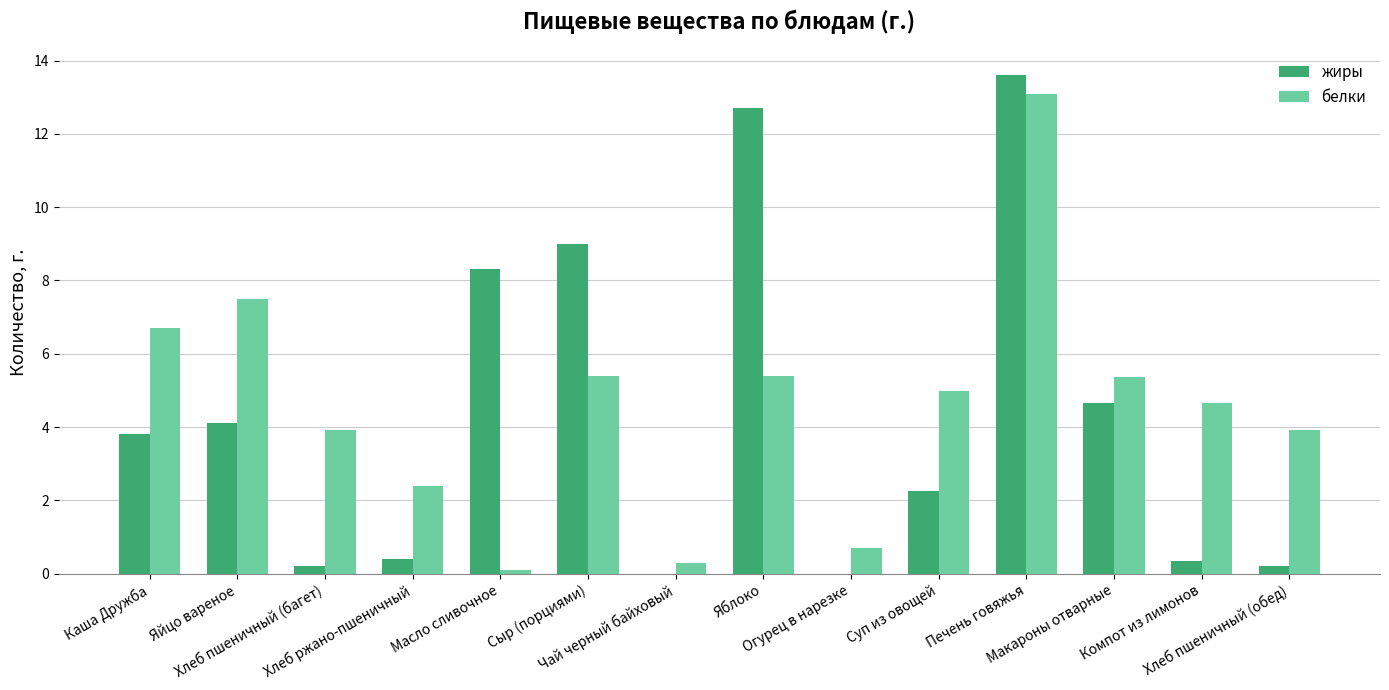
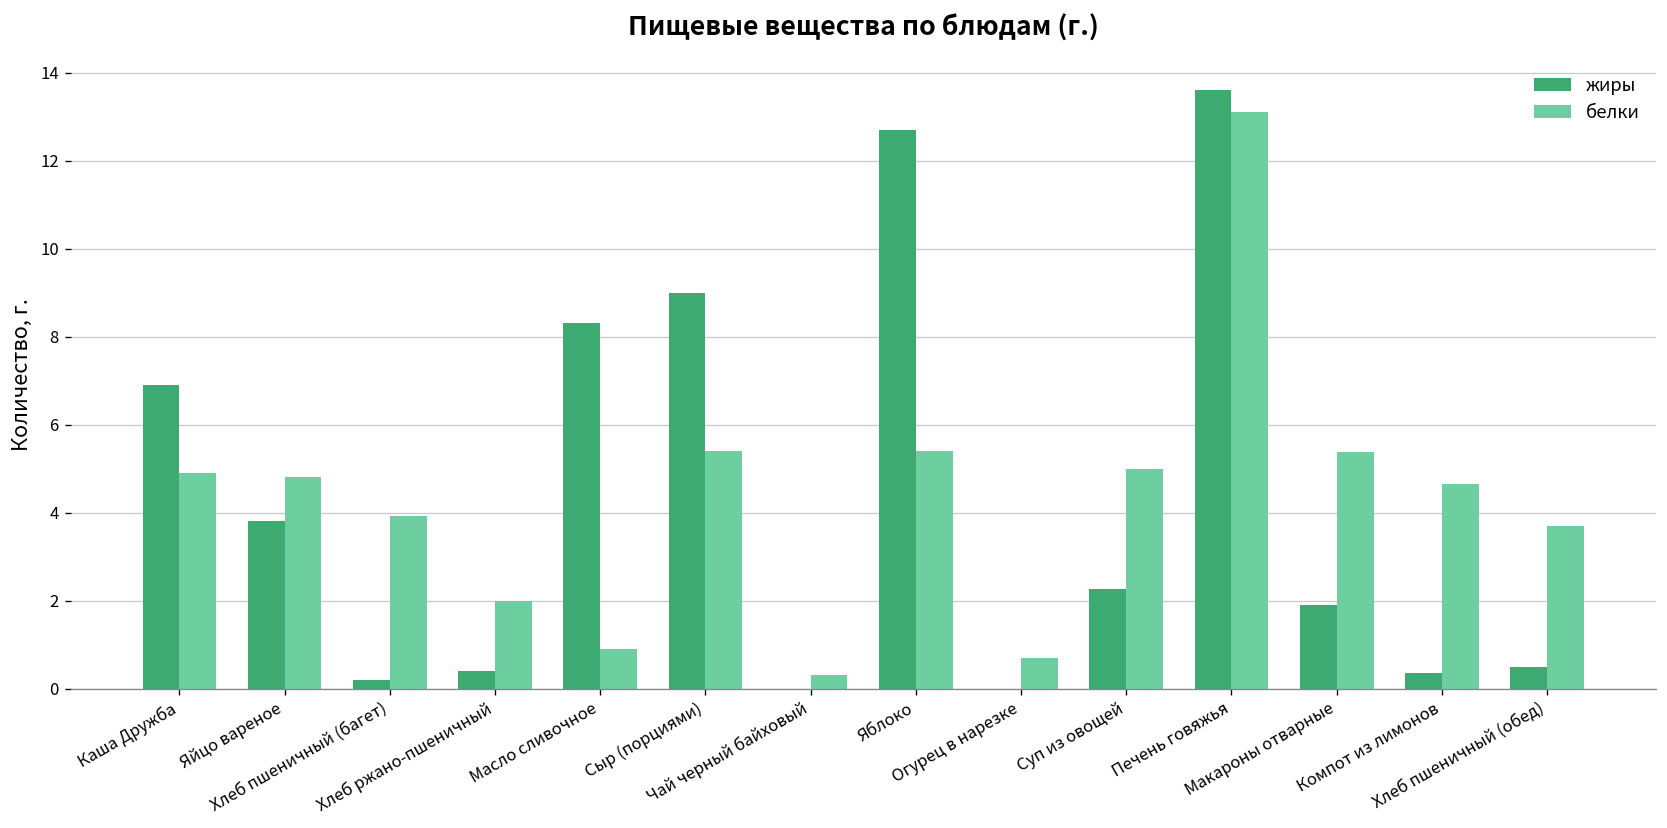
жиры, Каша Дружба: 3.8 -> 6.9
белки, Каша Дружба: 6.7 -> 4.9
жиры, Яйцо вареное: 4.1 -> 3.8
белки, Яйцо вареное: 7.5 -> 4.8
белки, Хлеб ржано-пшеничный: 2.4 -> 2.0
белки, Масло сливочное: 0.1 -> 0.9
жиры, Макароны отварные: 4.7 -> 1.9
жиры, Хлеб пшеничный (обед): 0.2 -> 0.5
белки, Хлеб пшеничный (обед): 3.9 -> 3.7
